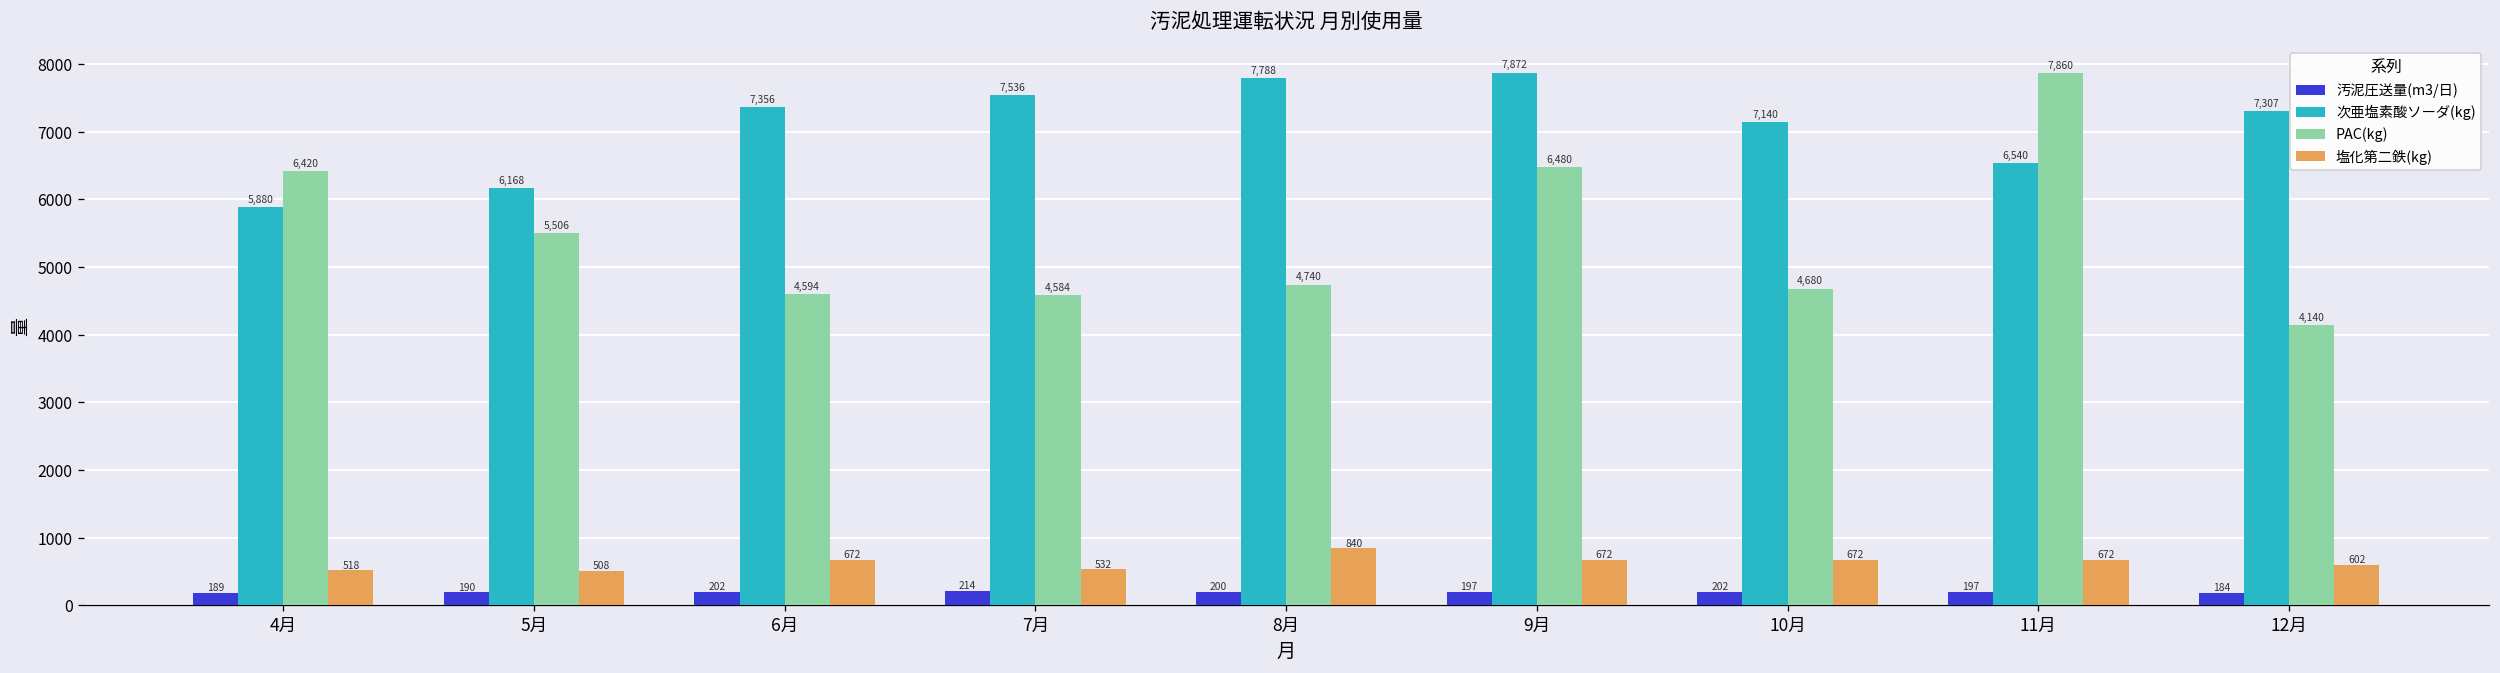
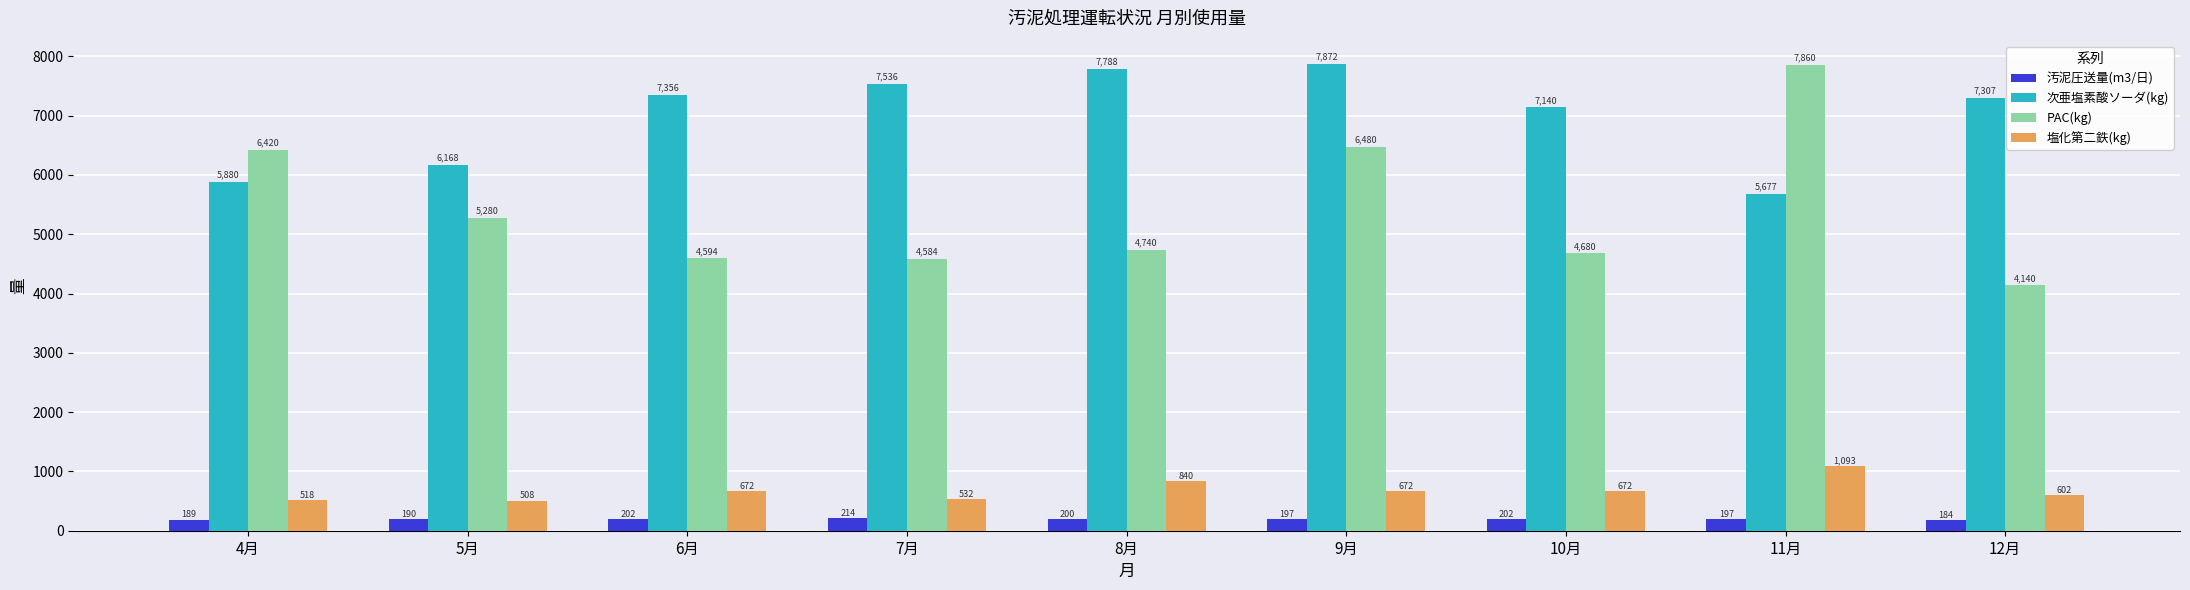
PAC(kg), 5月: 5,506 -> 5,280
次亜塩素酸ソーダ(kg), 11月: 6,540 -> 5,677
塩化第二鉄(kg), 11月: 672 -> 1,093
